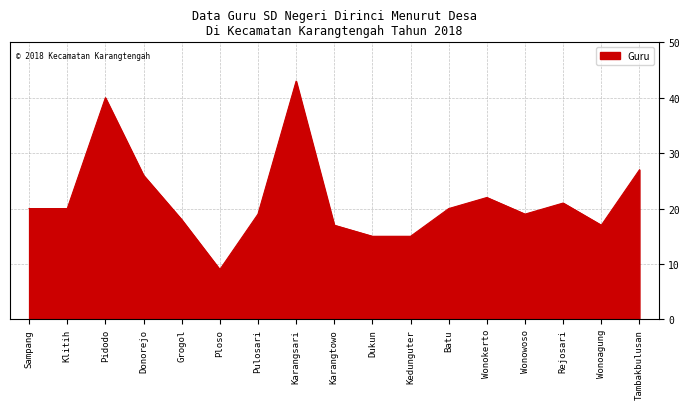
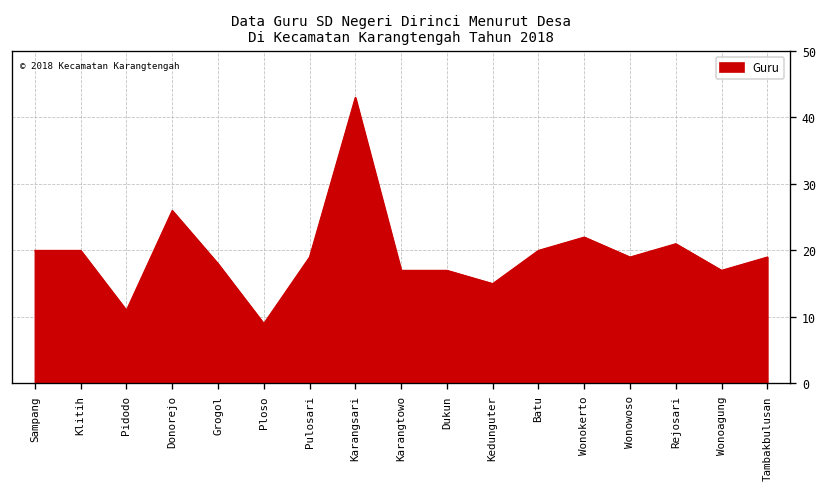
Pidodo: 40 -> 11
Dukun: 15 -> 17
Tambakbulusan: 27 -> 19
